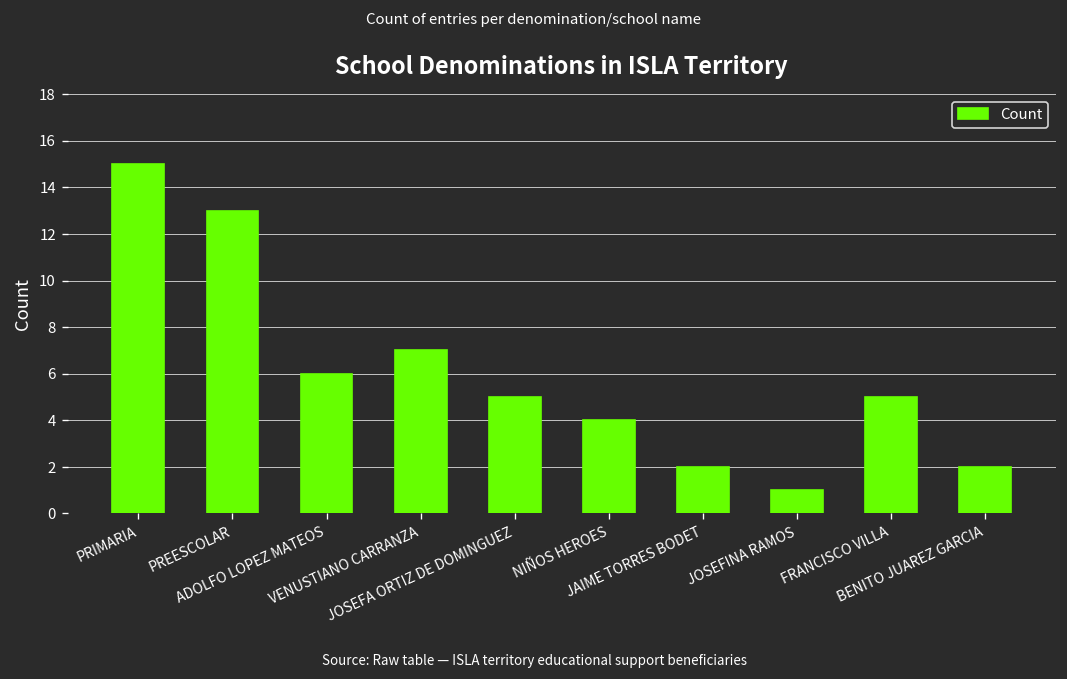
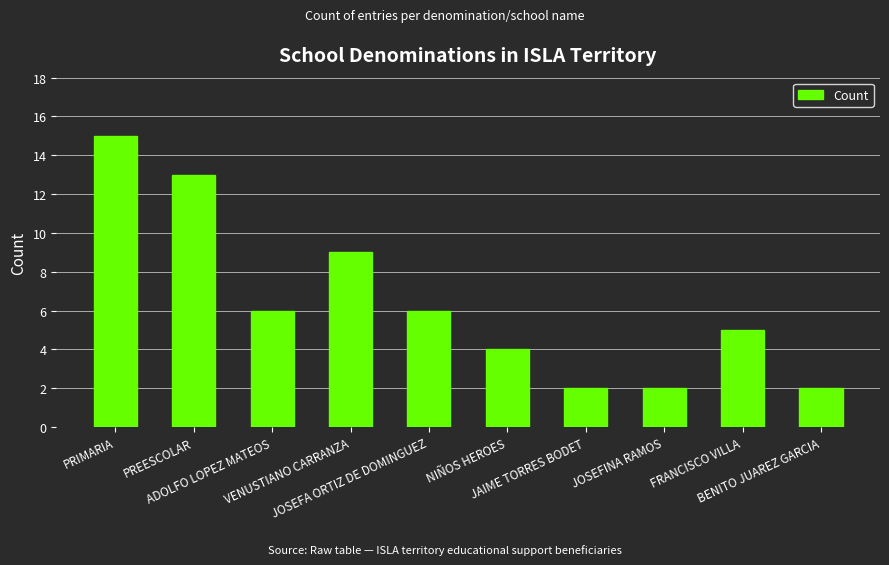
VENUSTIANO CARRANZA: 7 -> 9
JOSEFA ORTIZ DE DOMINGUEZ: 5 -> 6
JOSEFINA RAMOS: 1 -> 2
